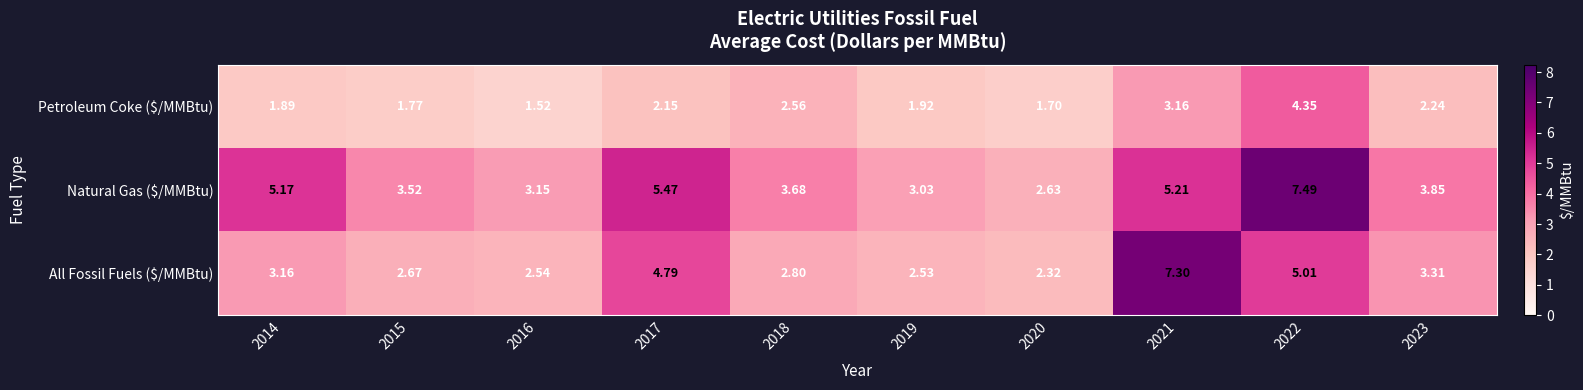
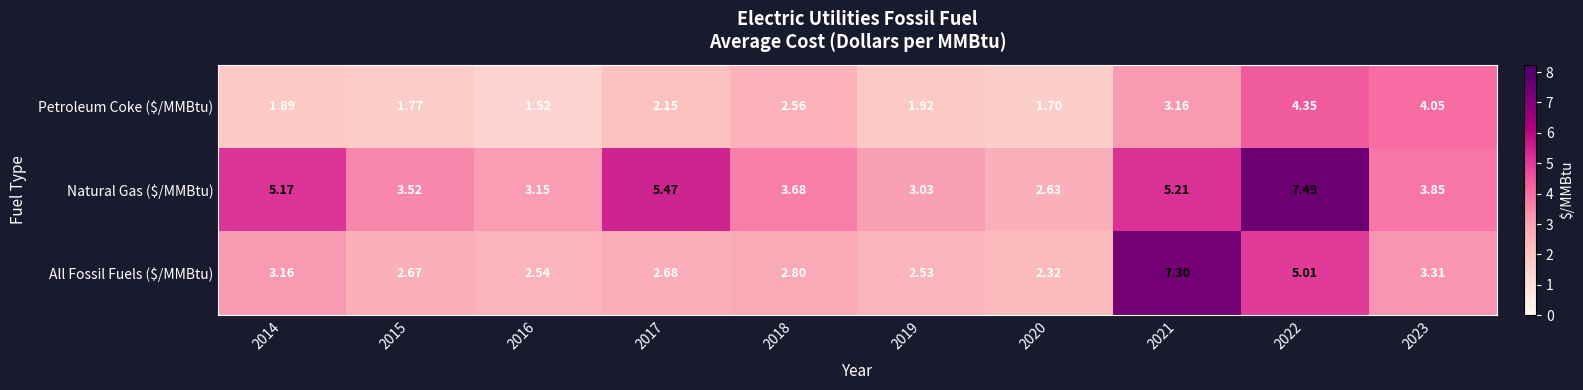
Petroleum Coke ($/MMBtu), 2023: 2.24 -> 4.05
All Fossil Fuels ($/MMBtu), 2017: 4.79 -> 2.68
